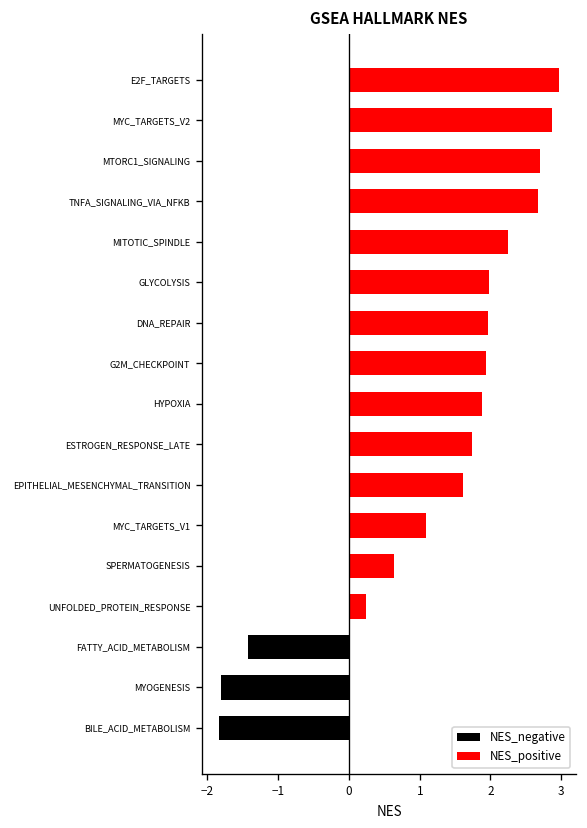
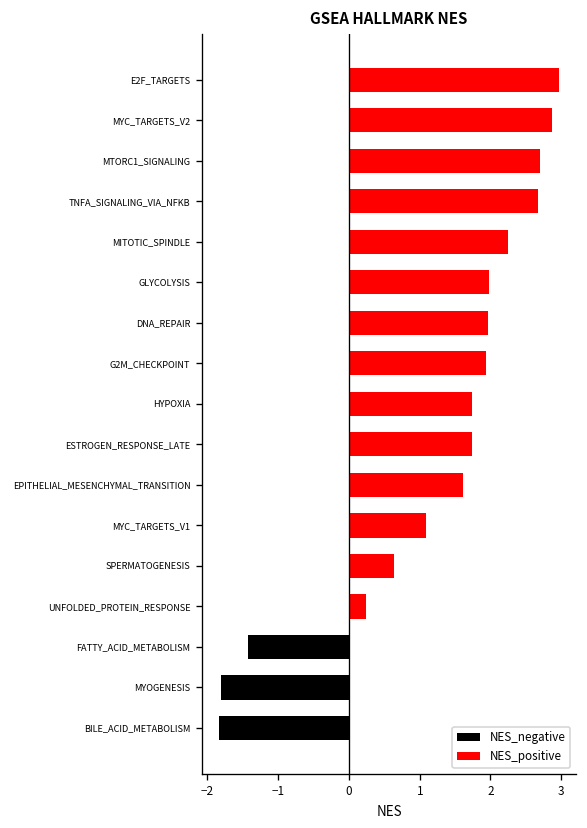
NES_positive, HYPOXIA: 1.9 -> 1.7
